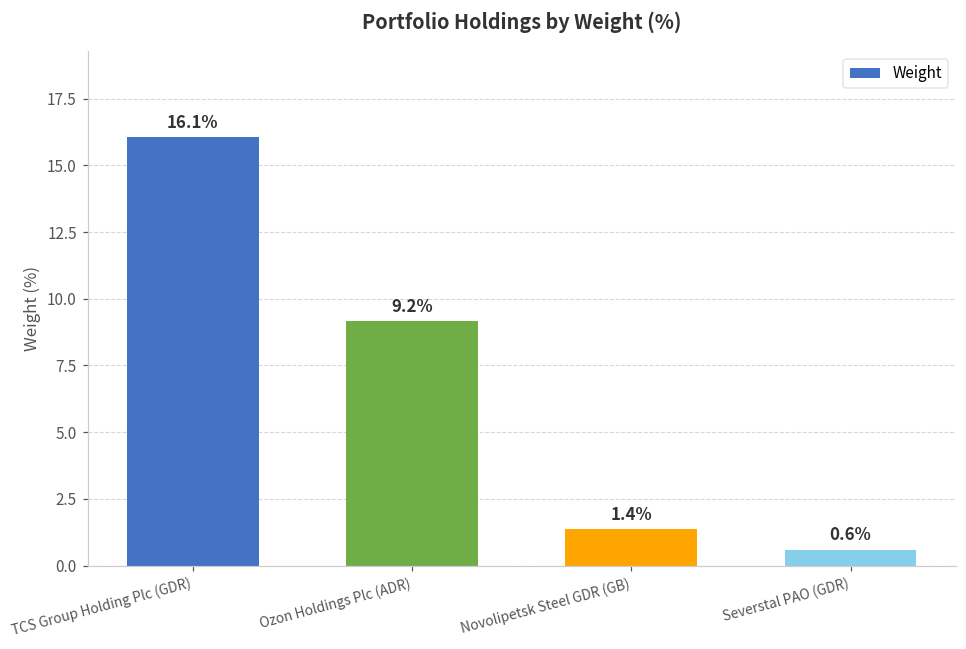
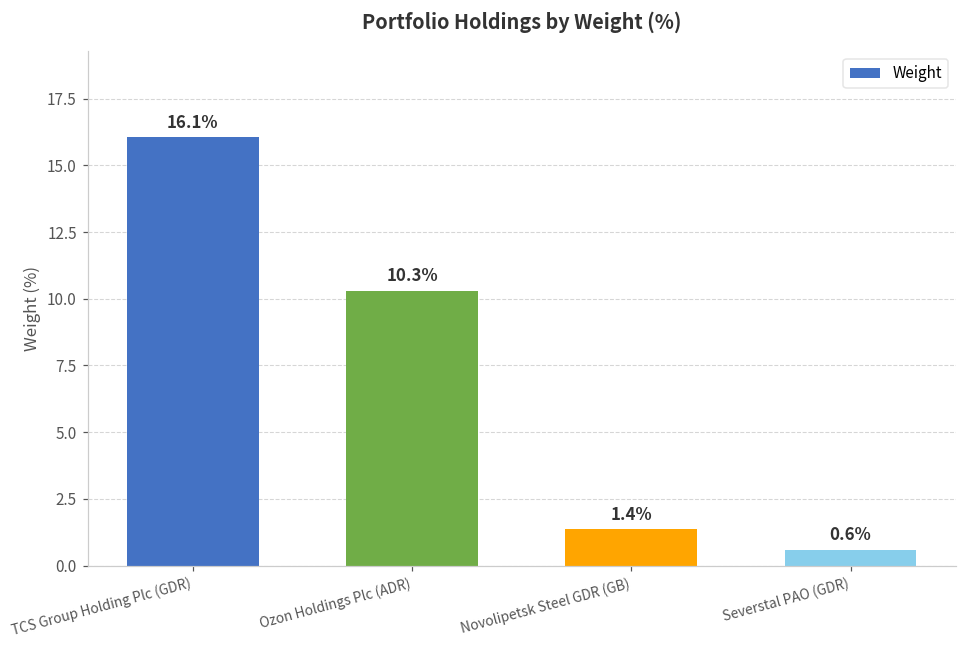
Ozon Holdings Plc (ADR): 9.2% -> 10.3%
